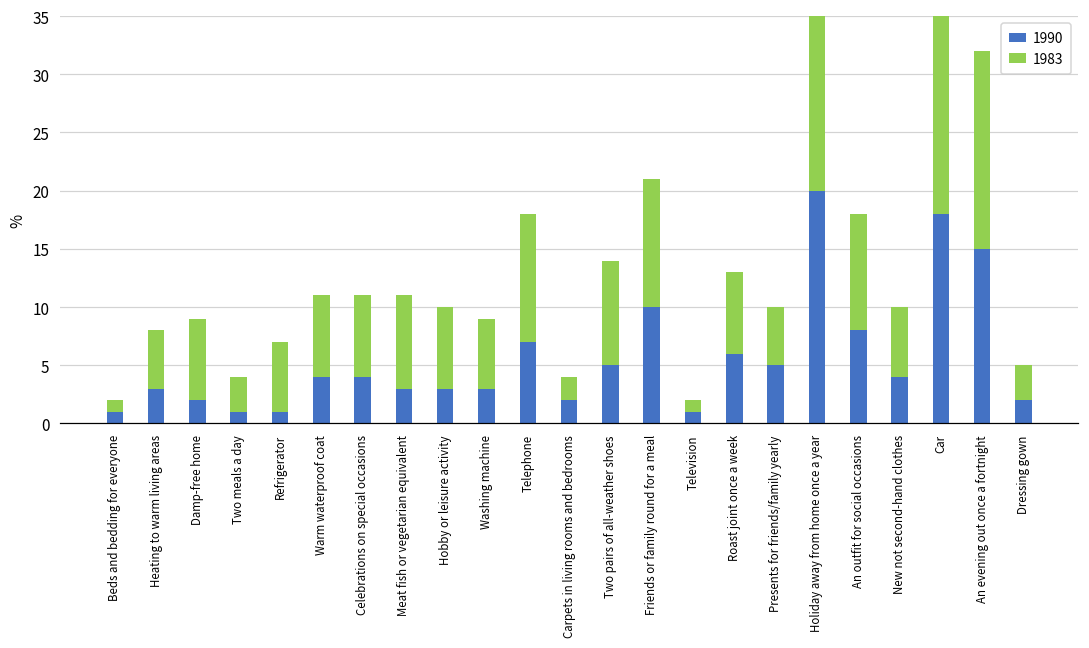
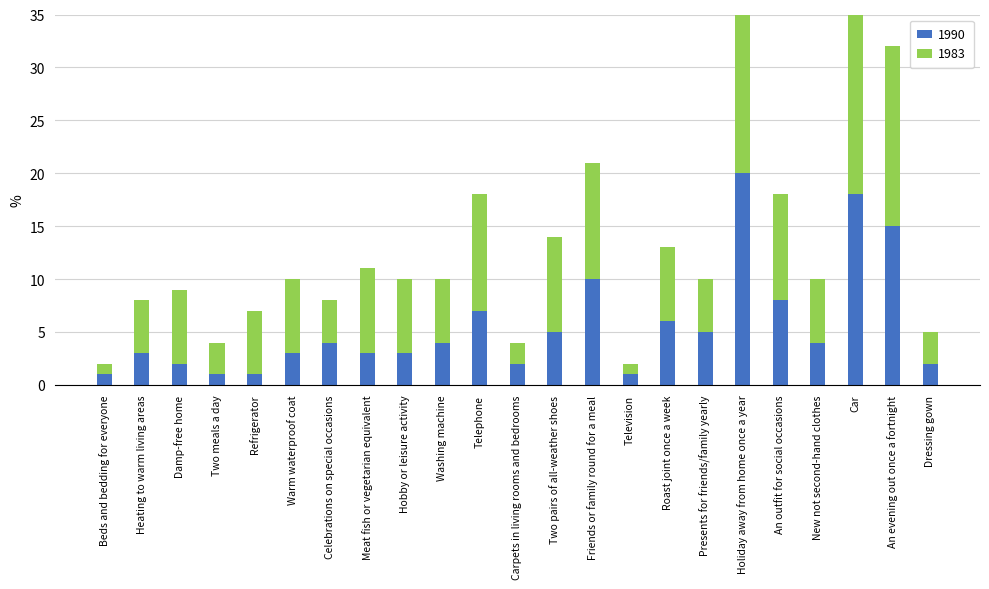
1990, Warm waterproof coat: 4 -> 3
1983, Celebrations on special occasions: 7 -> 4
1990, Washing machine: 3 -> 4
